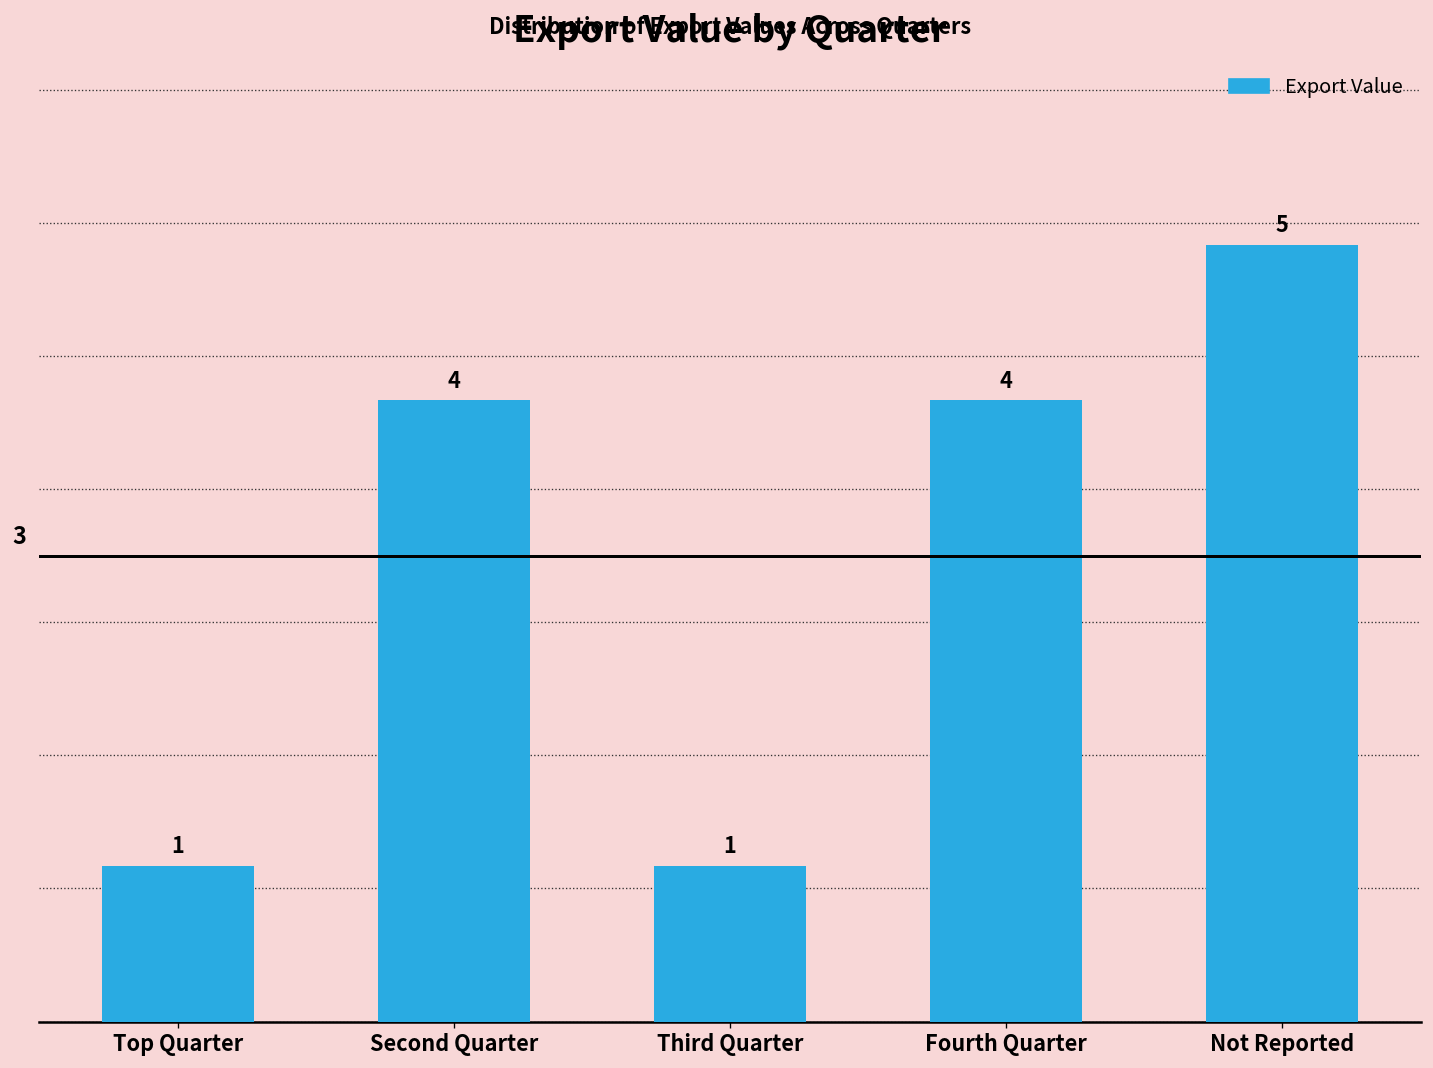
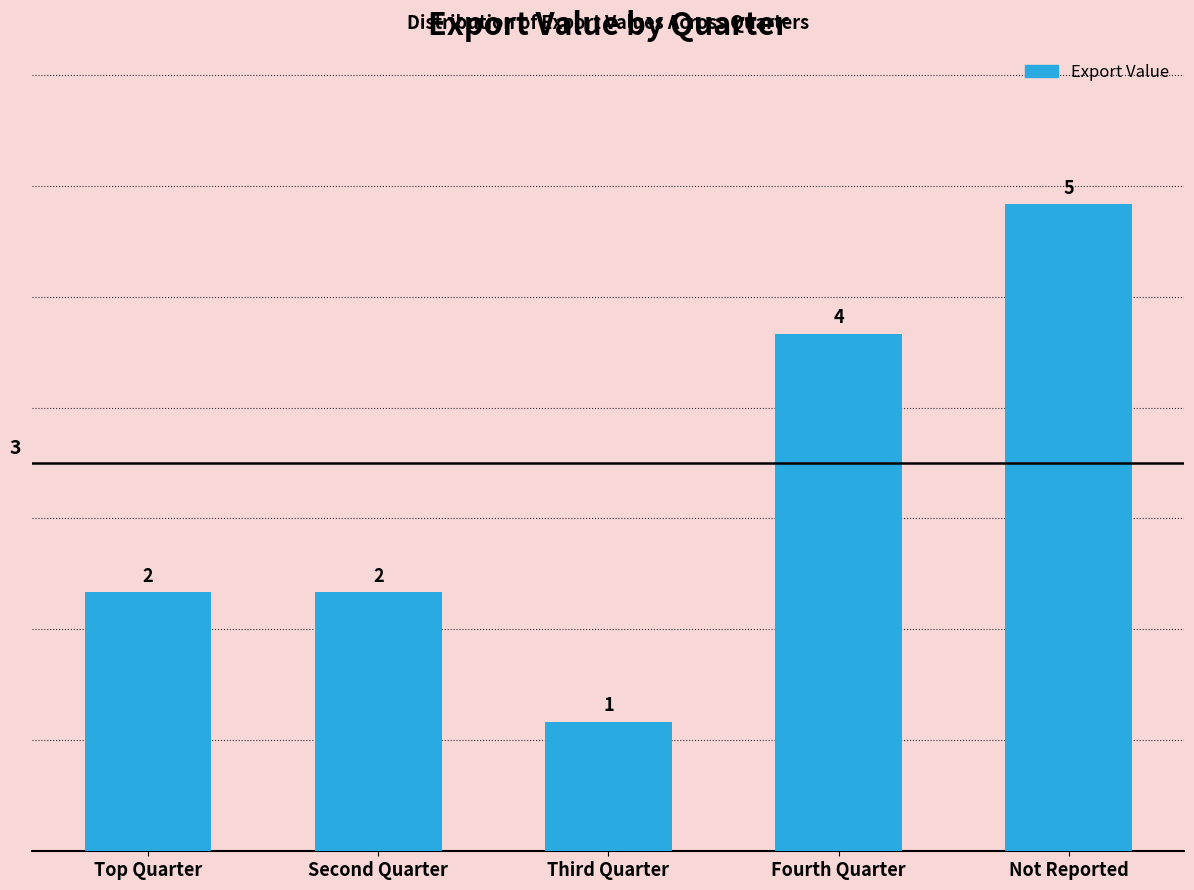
Top Quarter: 1 -> 2
Second Quarter: 4 -> 2
